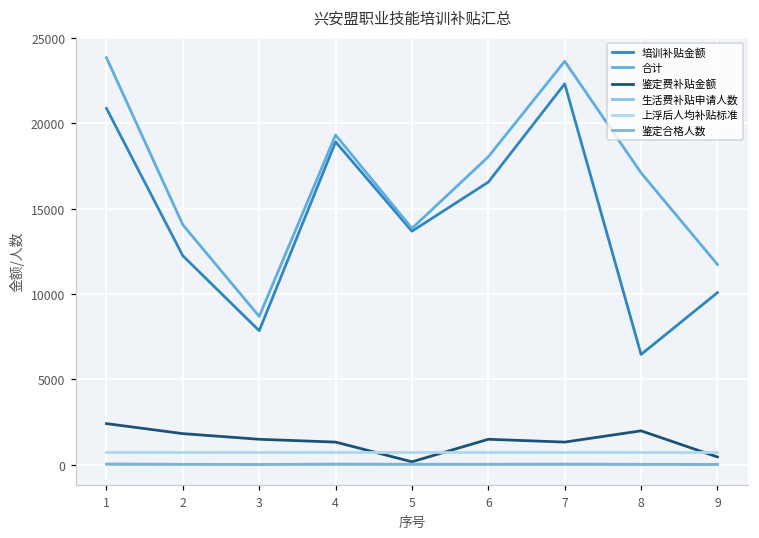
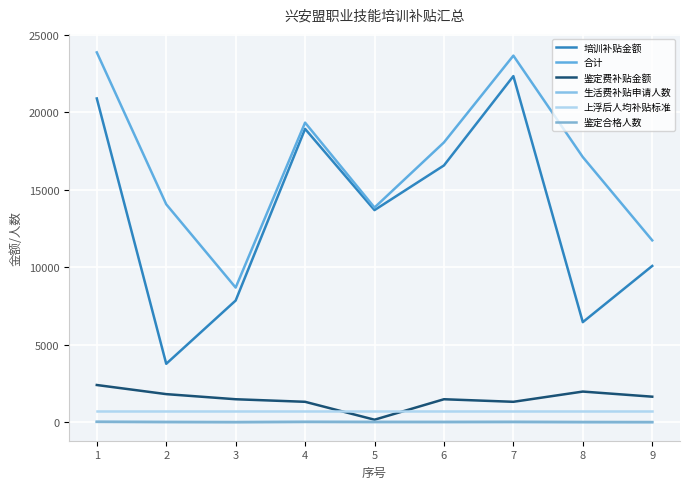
培训补贴金额, 2: 12200 -> 3800
鉴定费补贴金额, 9: 400 -> 1700
